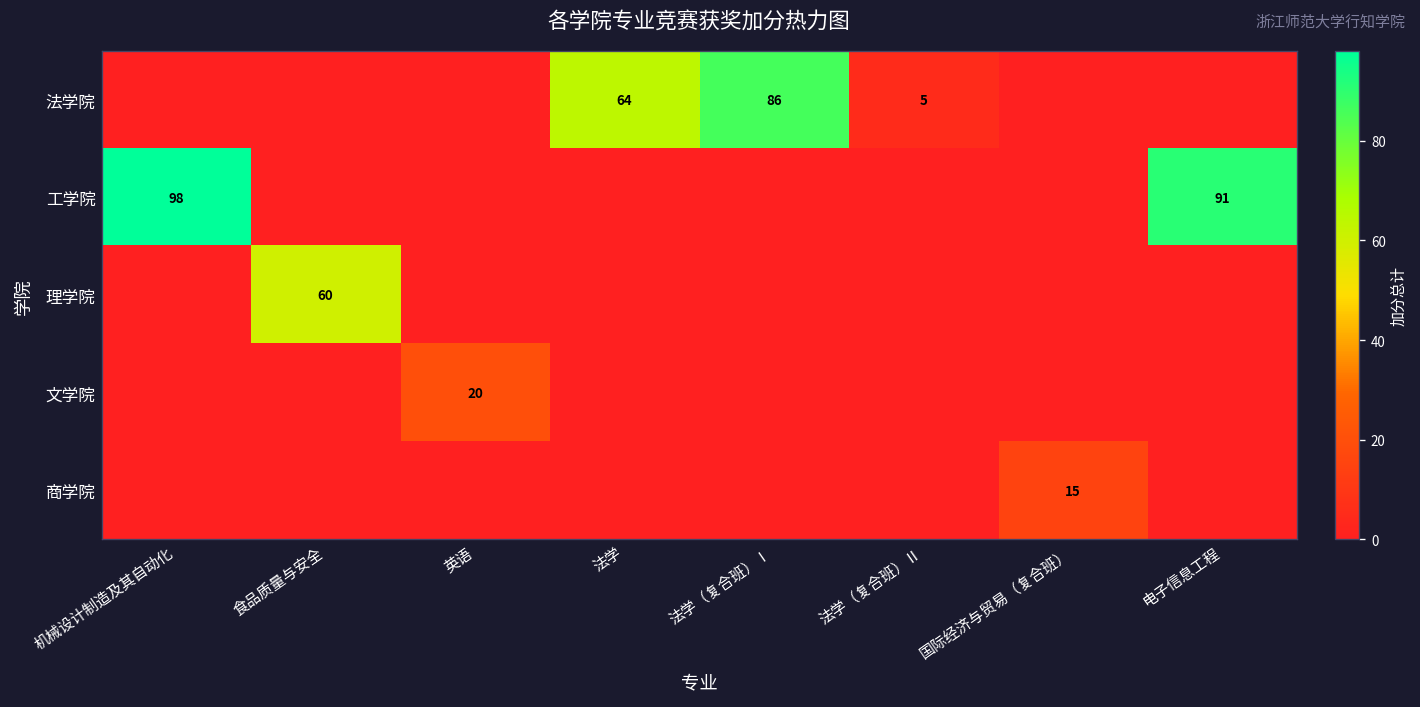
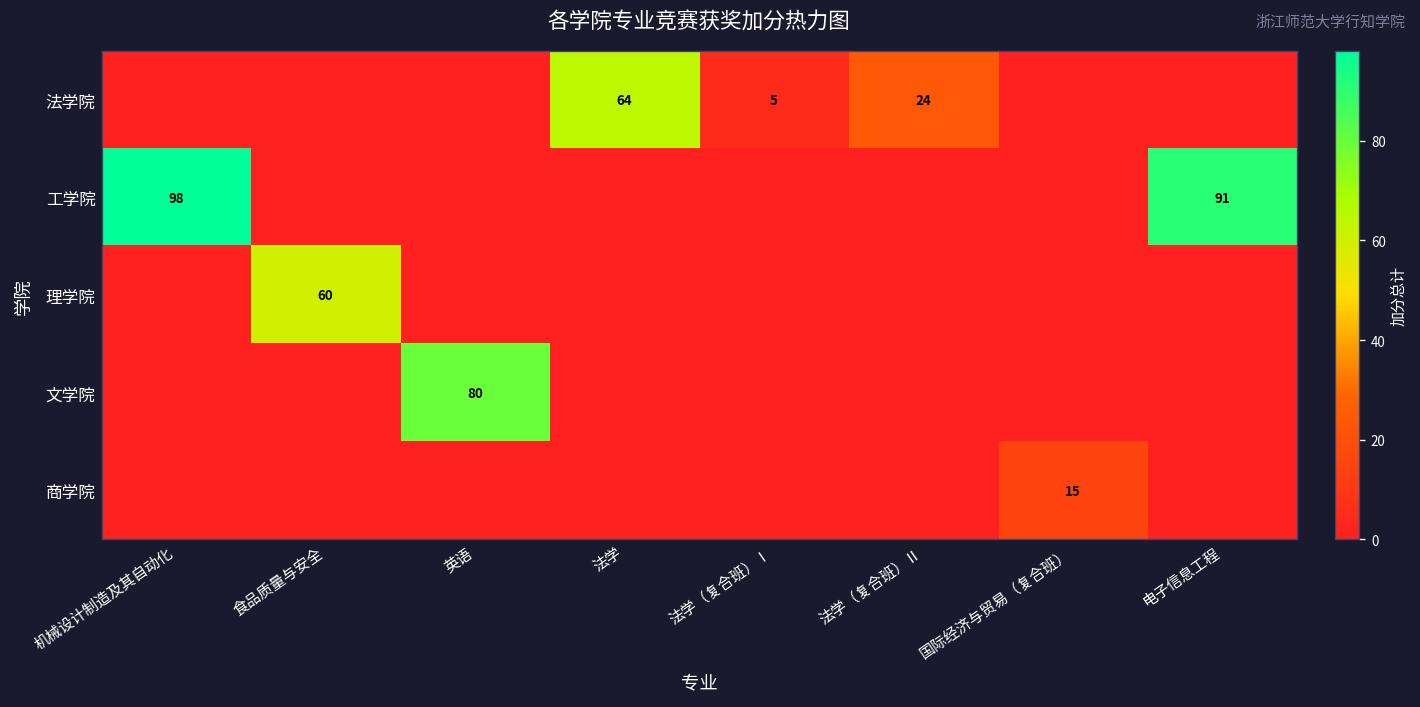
法学院, 法学（复合班）Ⅰ: 86 -> 5
法学院, 法学（复合班）Ⅱ: 5 -> 24
文学院, 英语: 20 -> 80
